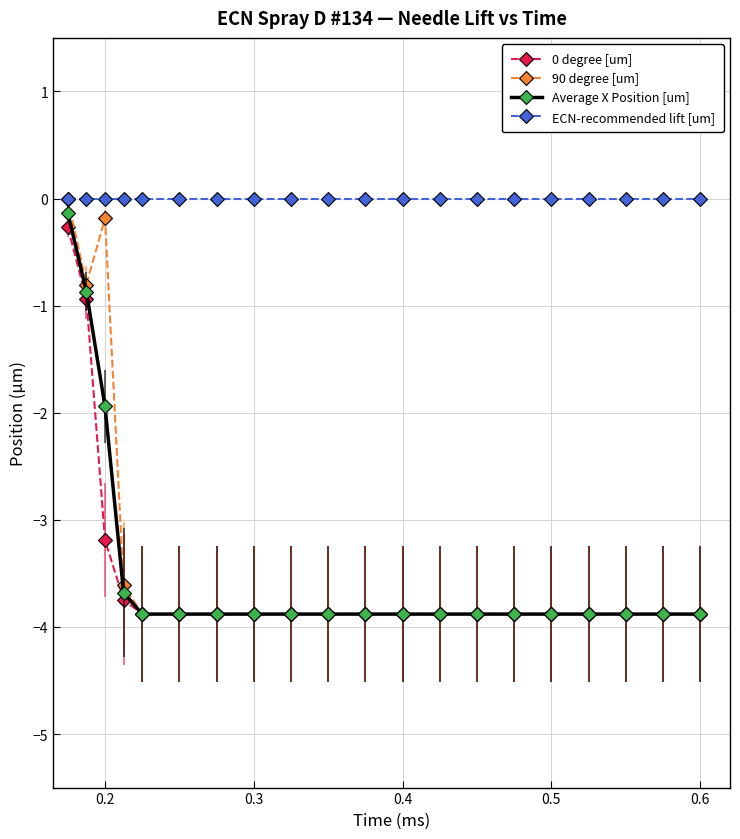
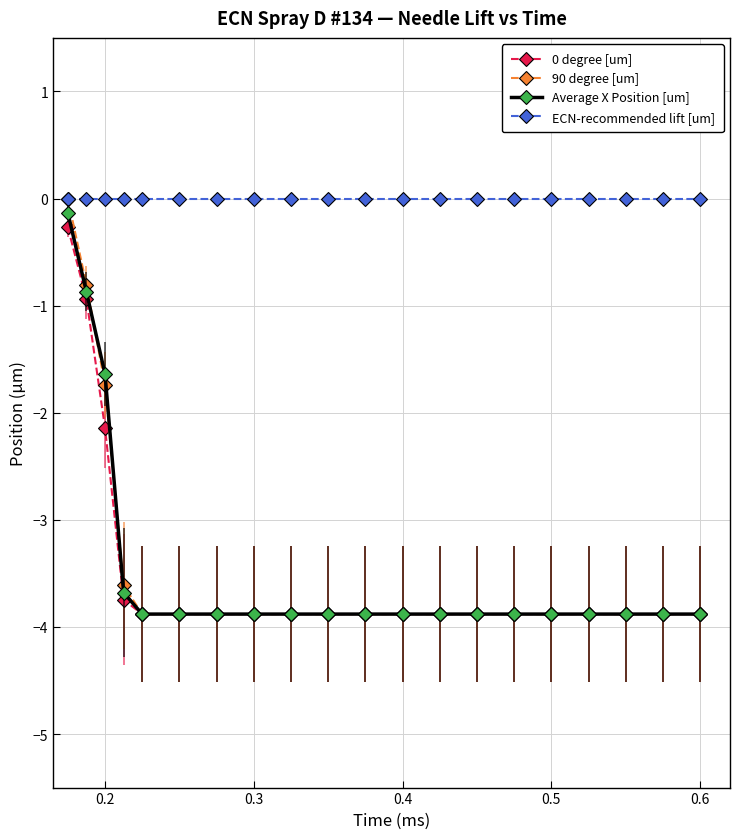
0 degree [um], 0.2: -3.19 -> -2.14
90 degree [um], 0.2: -0.19 -> -1.74
Average X Position [um], 0.2: -1.94 -> -1.64
